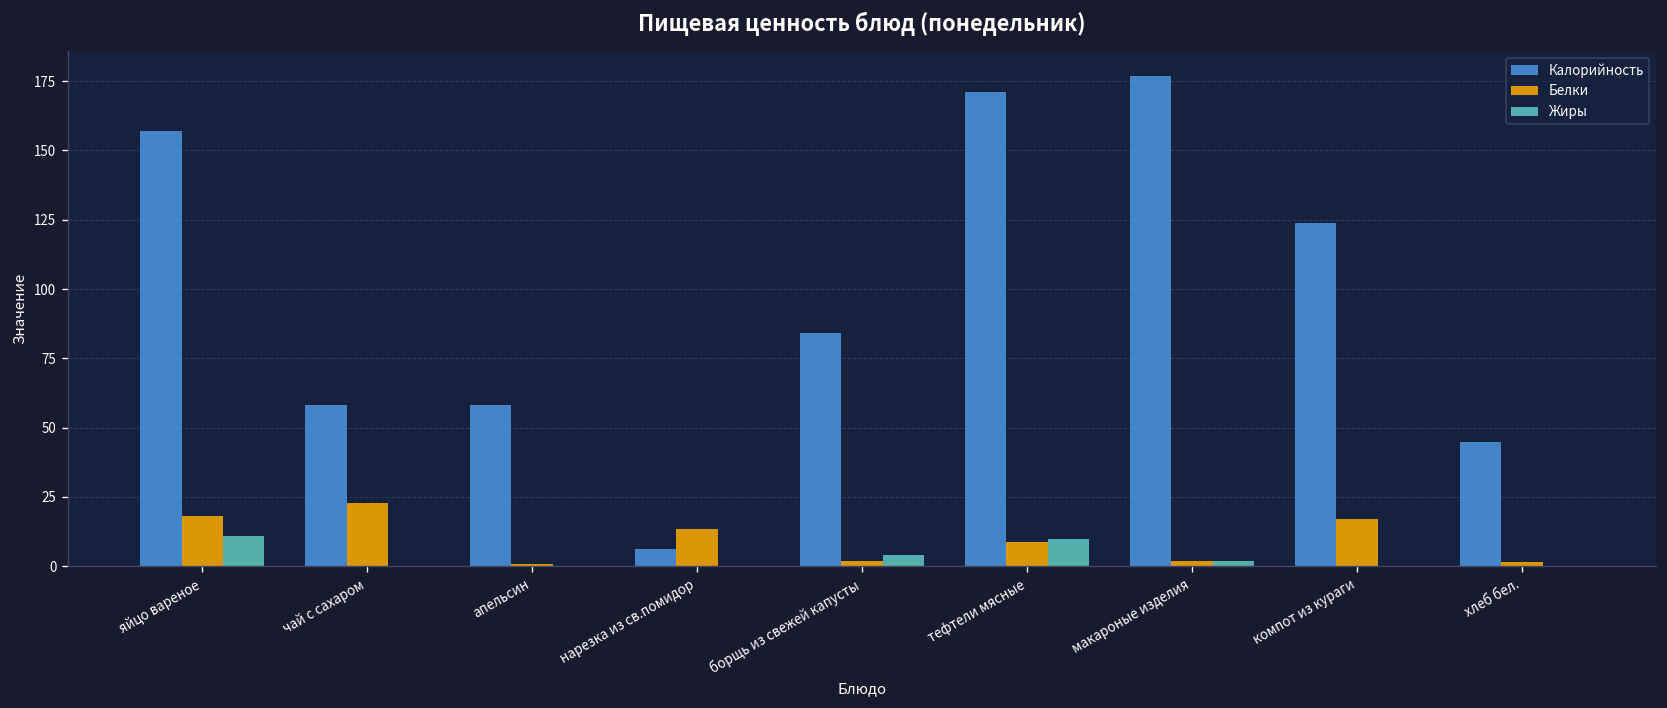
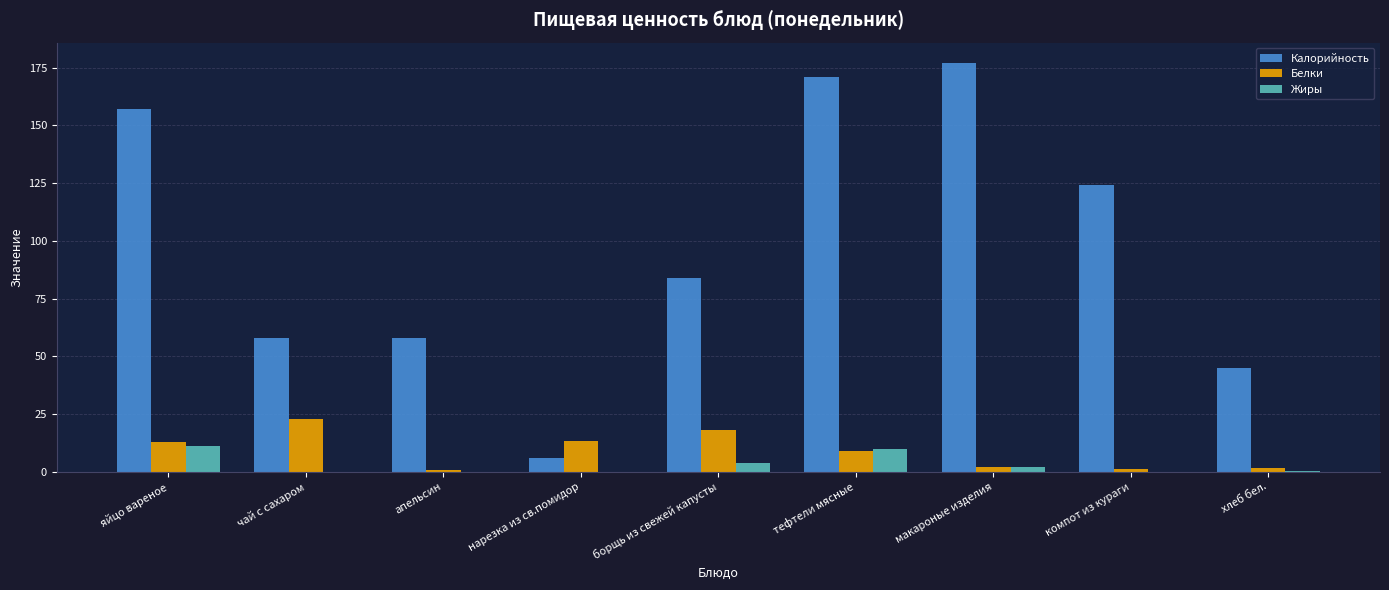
Белки, яйцо вареное: 18 -> 13
Белки, борщь из свежей капусты: 2 -> 18
Белки, компот из кураги: 17 -> 1
